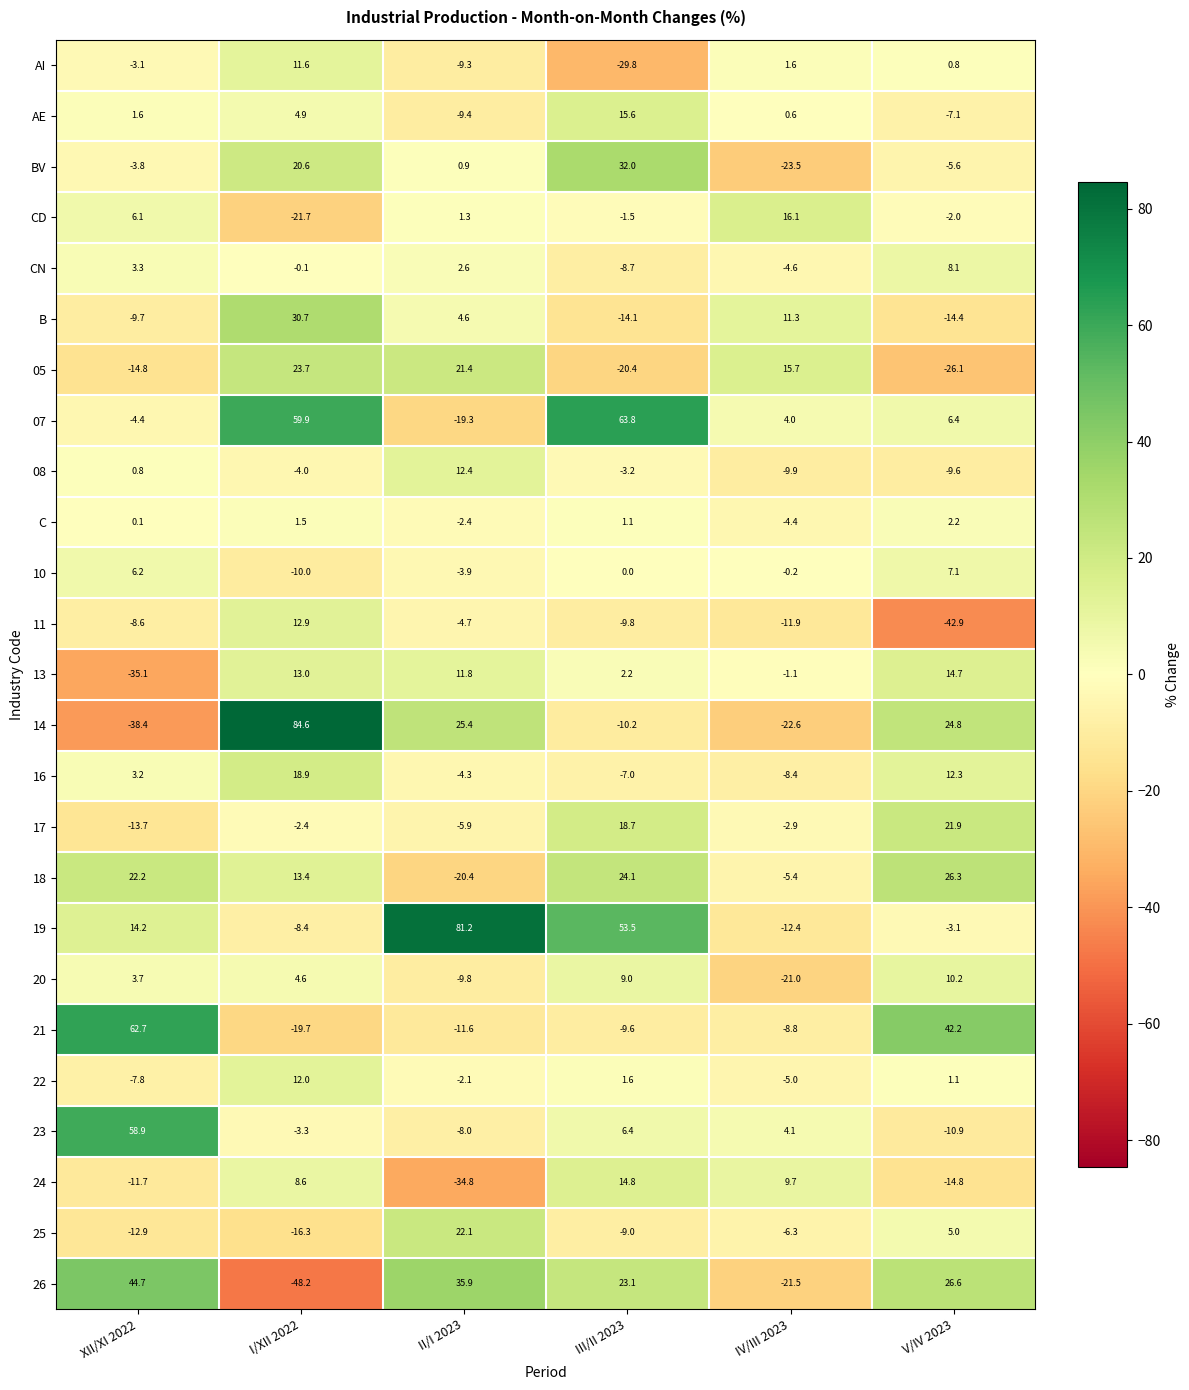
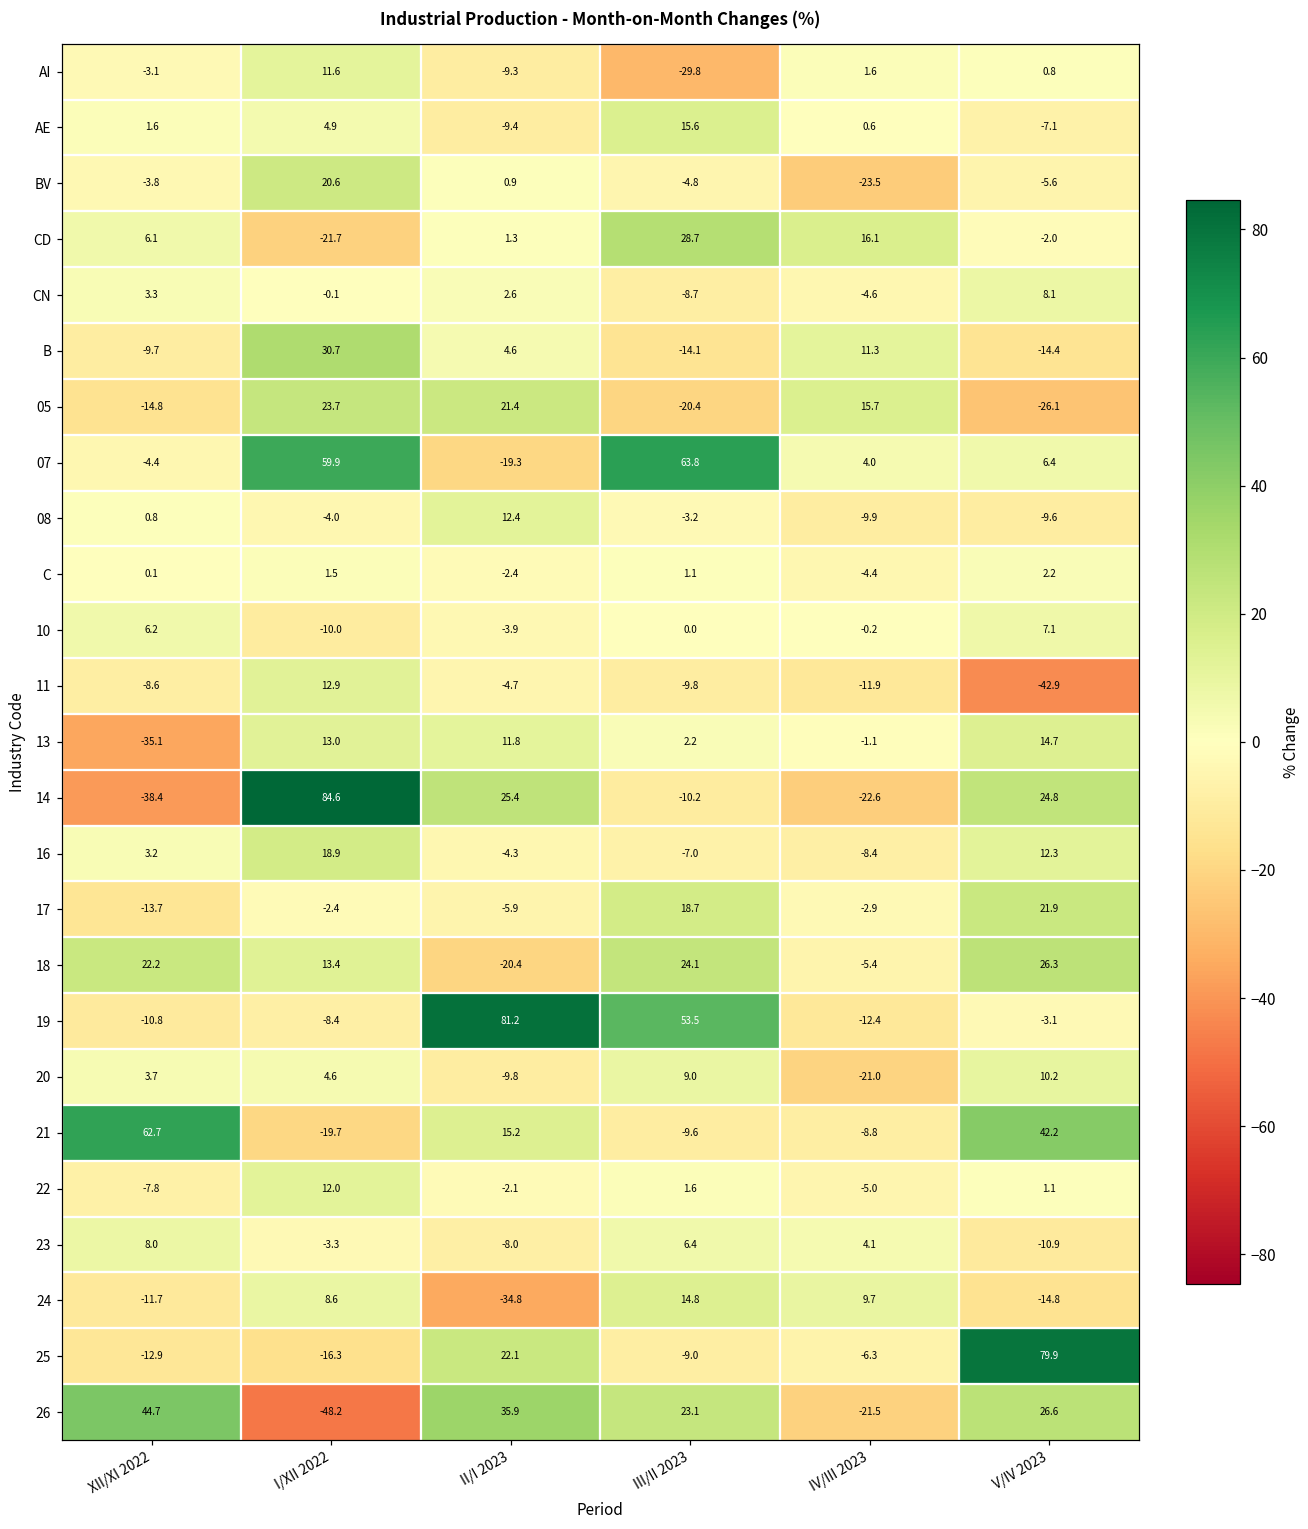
BV, III/II 2023: 32.0 -> -4.8
CD, III/II 2023: -1.5 -> 28.7
19, XII/XI 2022: 14.2 -> -10.8
21, II/I 2023: -11.6 -> 15.2
23, XII/XI 2022: 58.9 -> 8.0
25, V/IV 2023: 5.0 -> 79.9
